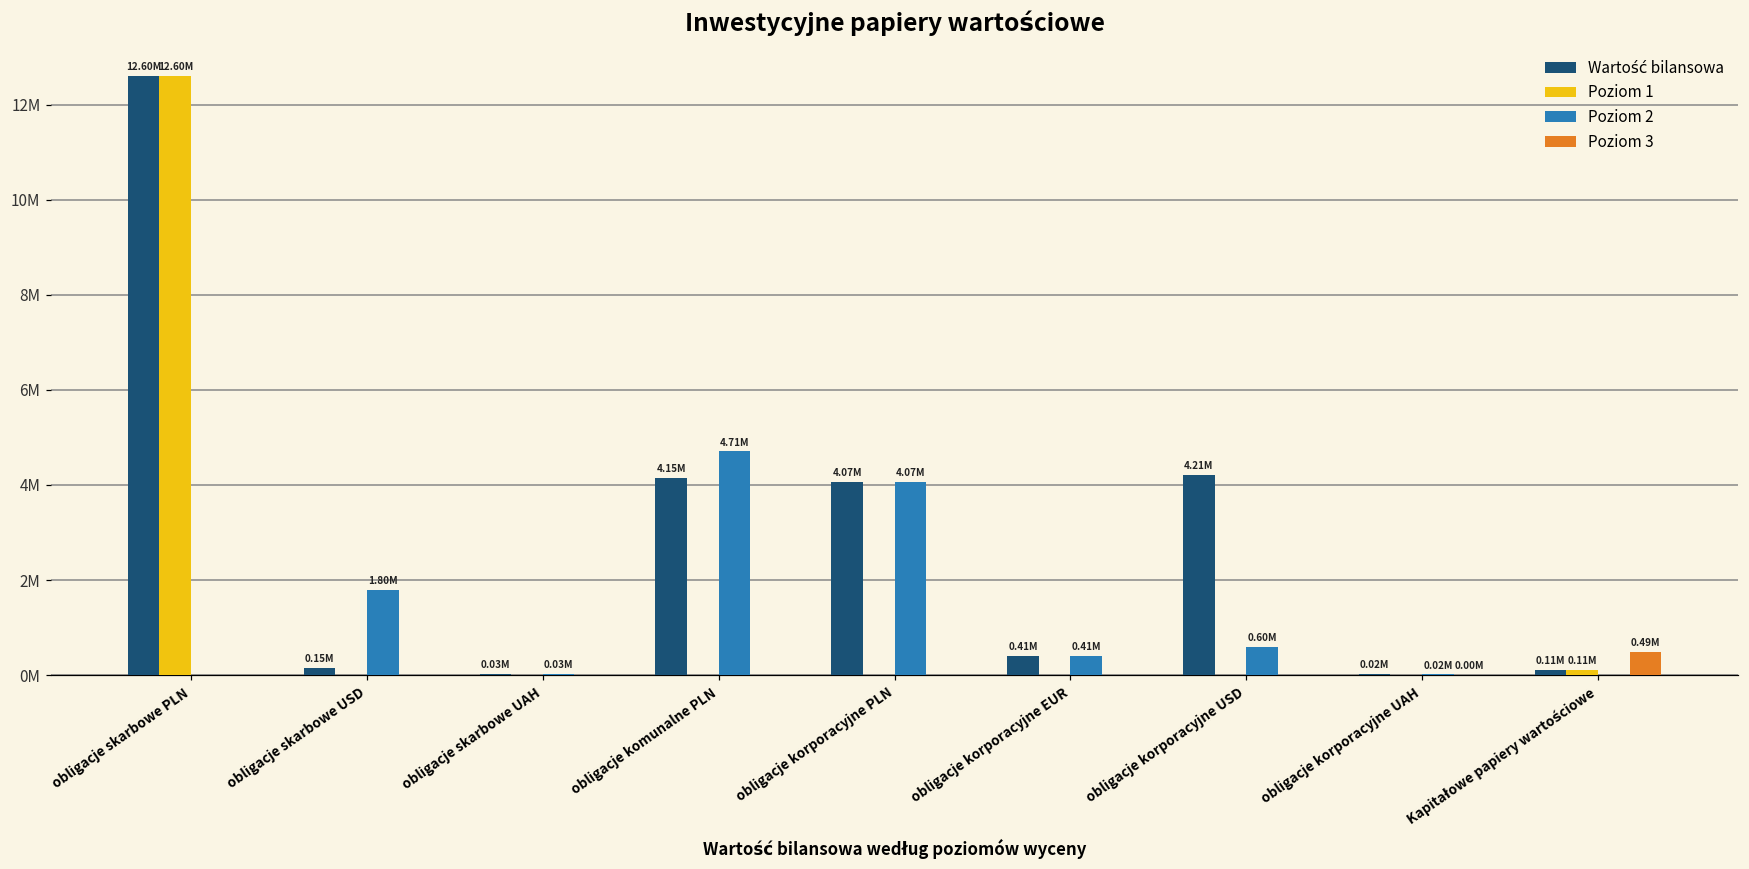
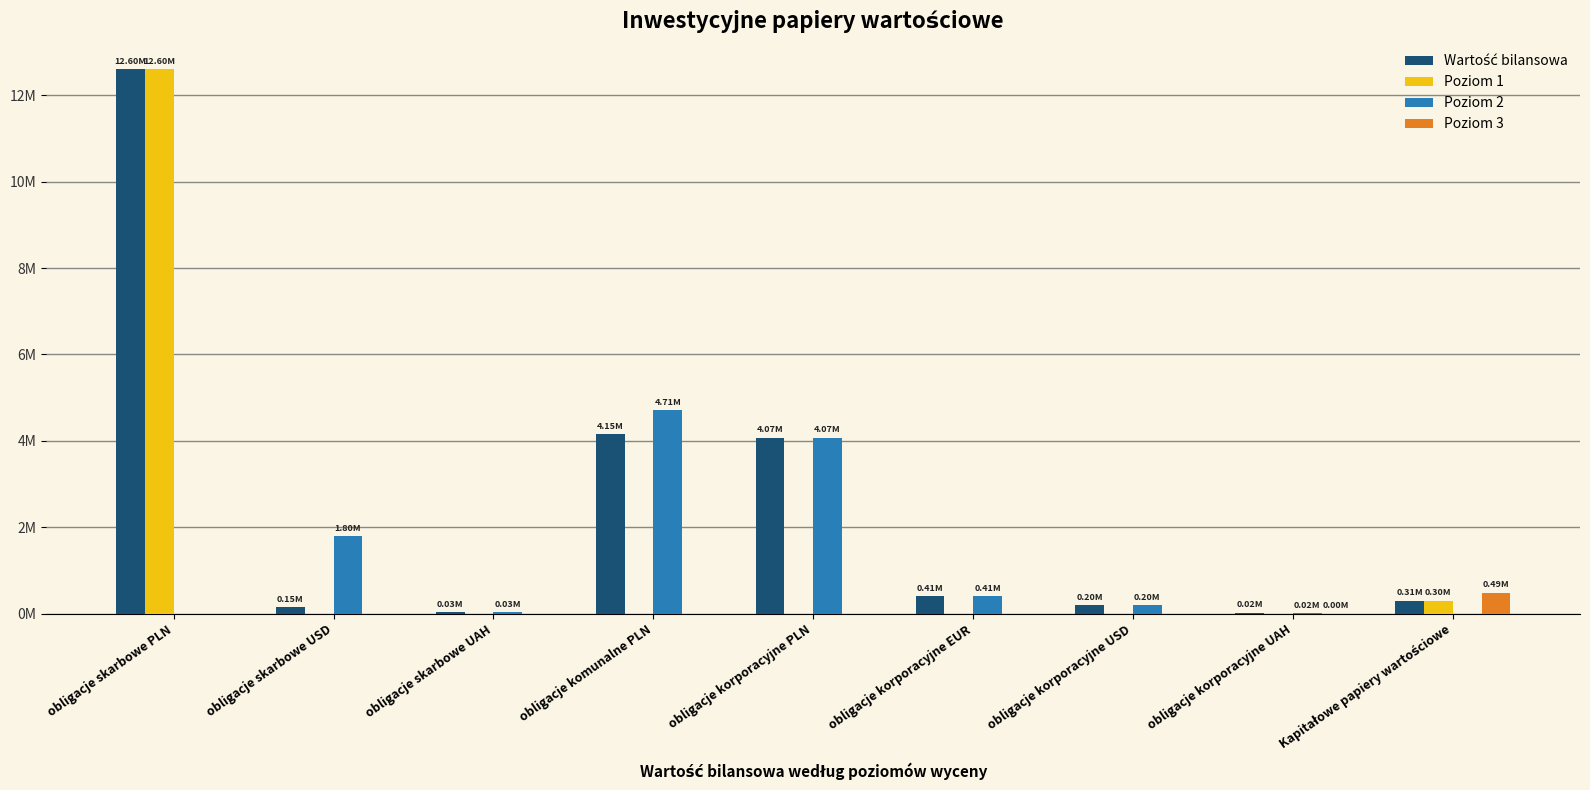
Wartość bilansowa, obligacje korporacyjne USD: 4.21M -> 0.20M
Poziom 2, obligacje korporacyjne USD: 0.60M -> 0.20M
Wartość bilansowa, Kapitałowe papiery wartościowe: 0.11M -> 0.31M
Poziom 1, Kapitałowe papiery wartościowe: 0.11M -> 0.30M
